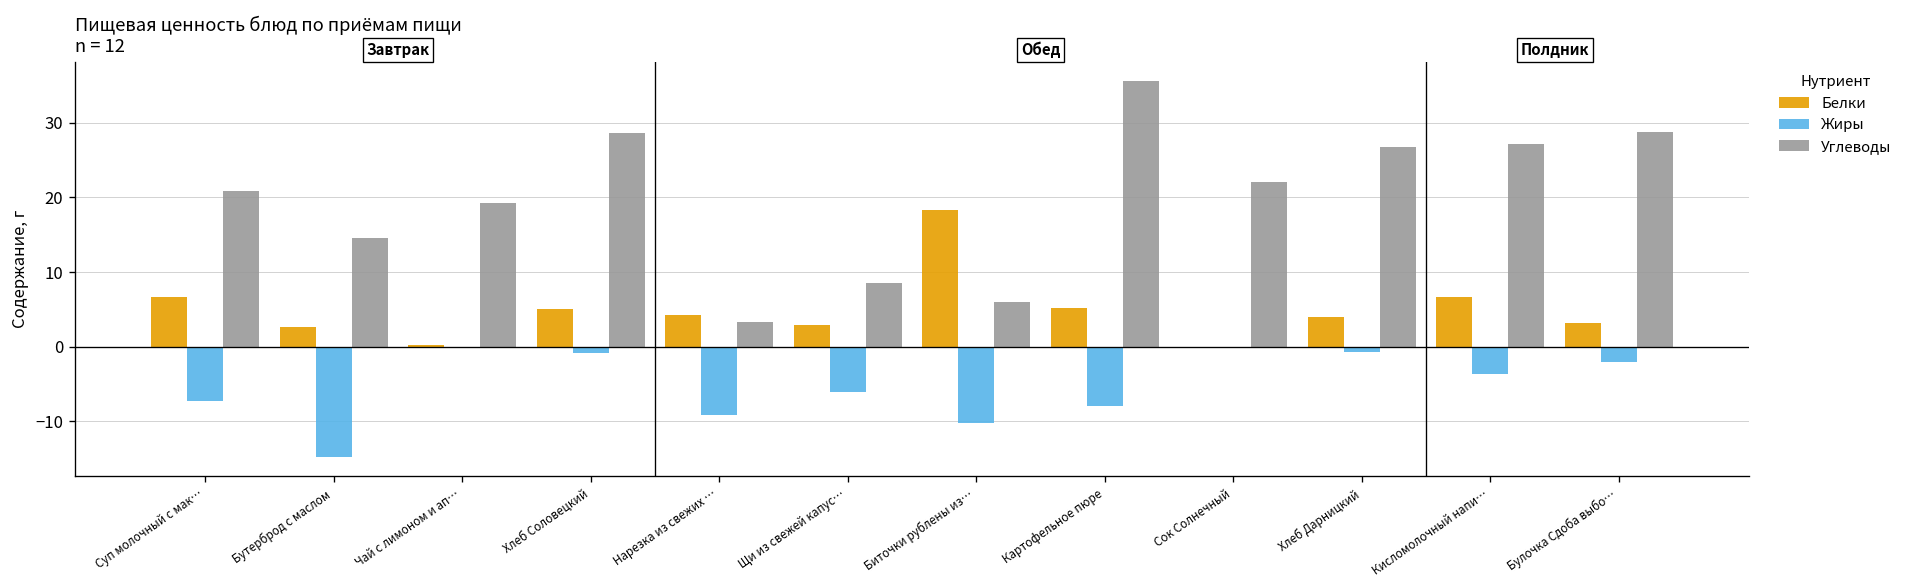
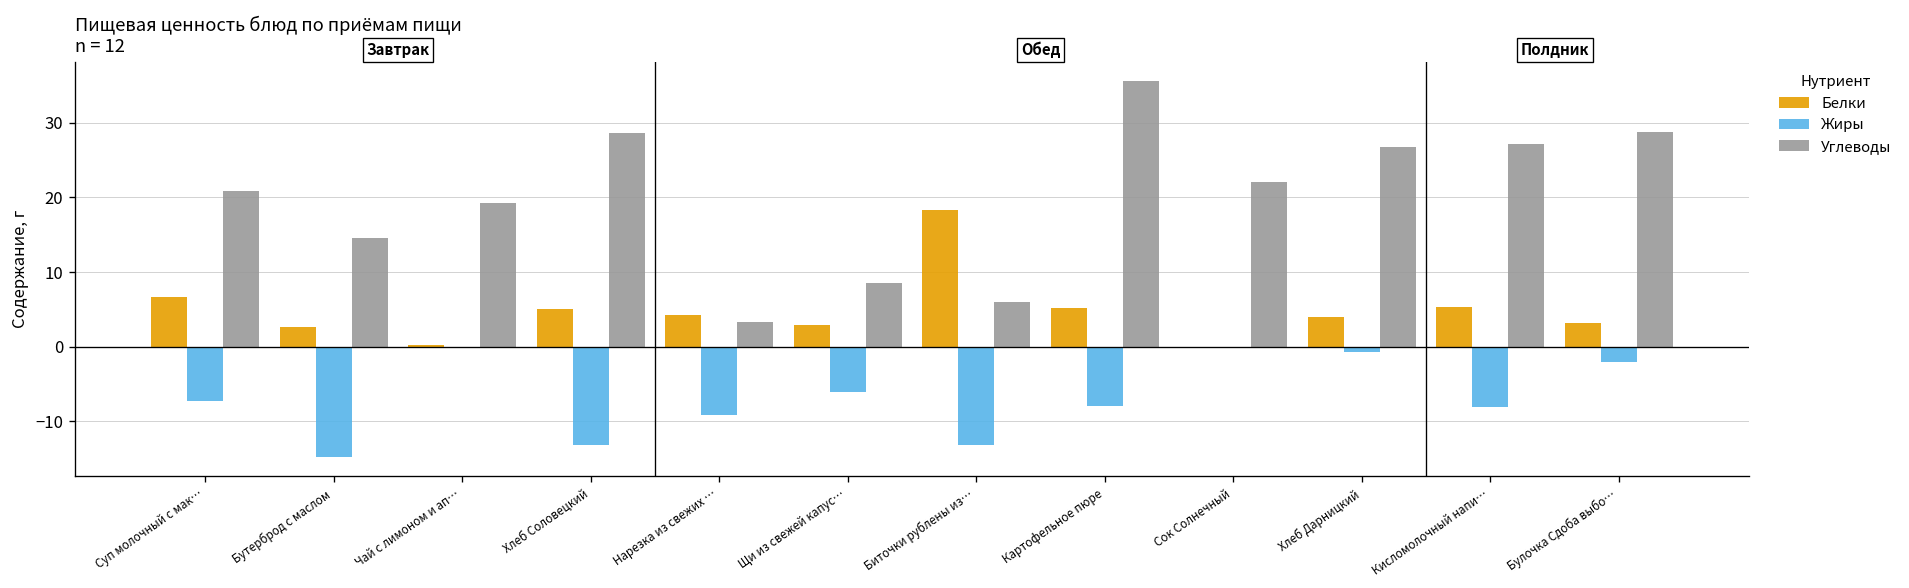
Жиры, Хлеб Соловецкий: -1 -> -13
Жиры, Биточки рублены из…: -10 -> -13
Белки, Кисломолочный напи…: 7 -> 5
Жиры, Кисломолочный напи…: -4 -> -8
